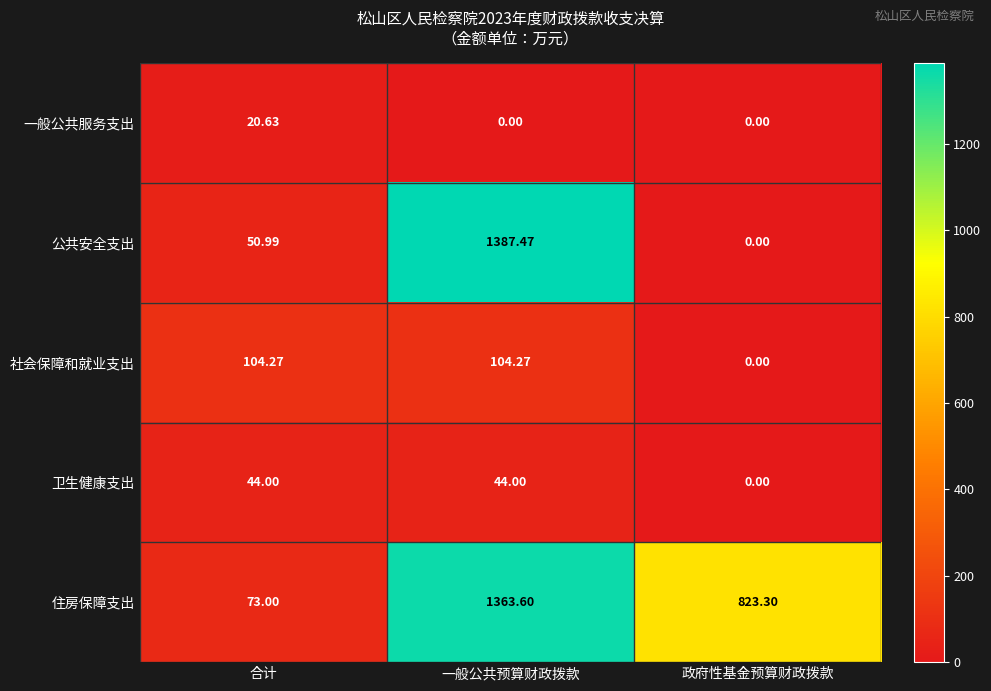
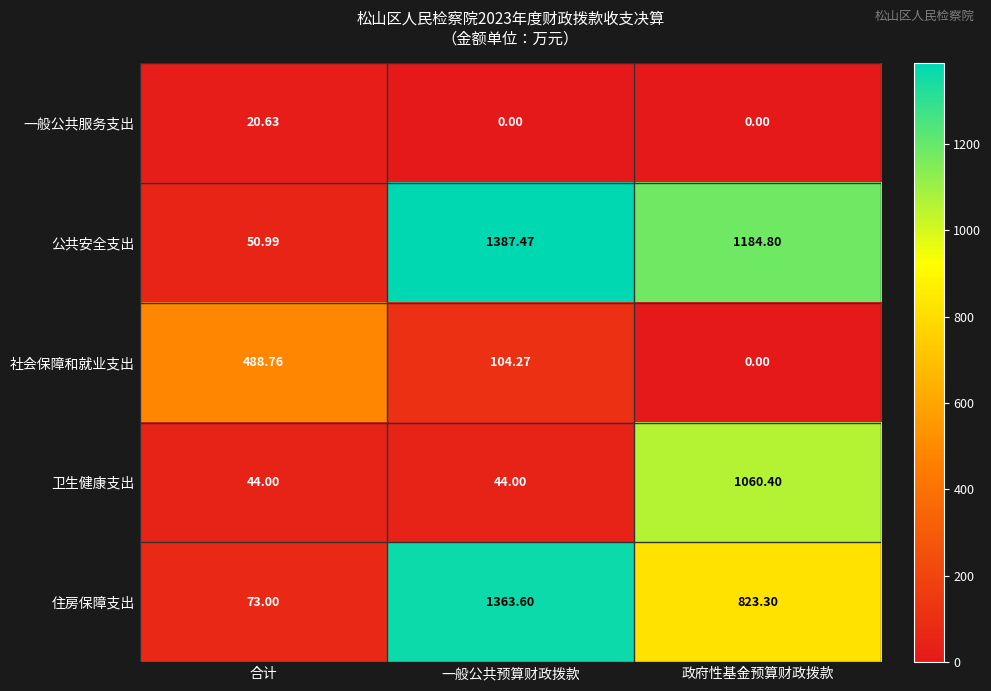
公共安全支出, 政府性基金预算财政拨款: 0.00 -> 1184.80
社会保障和就业支出, 合计: 104.27 -> 488.76
卫生健康支出, 政府性基金预算财政拨款: 0.00 -> 1060.40
